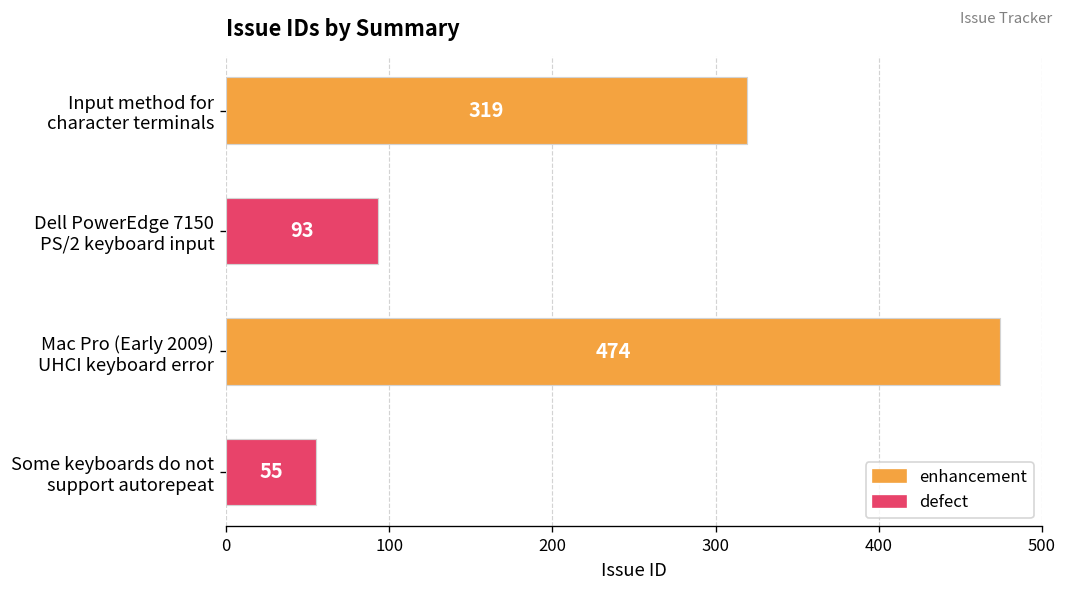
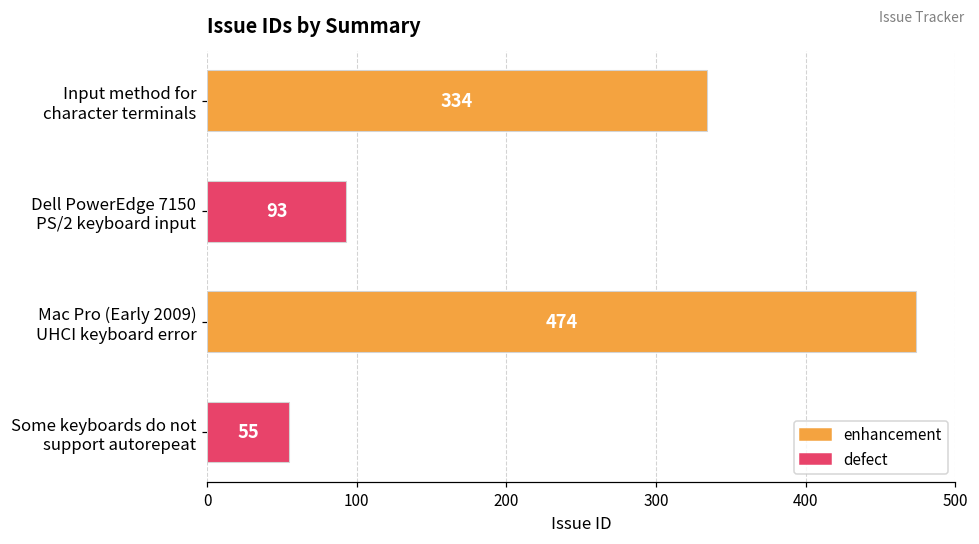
Input method for character terminals: 319 -> 334
